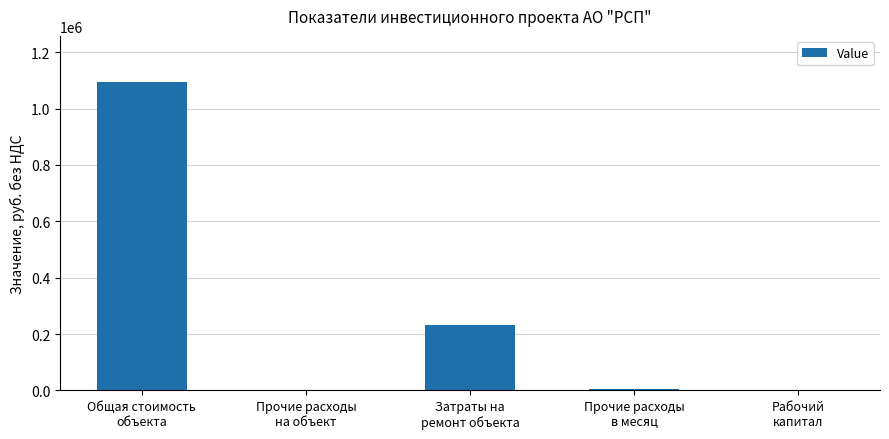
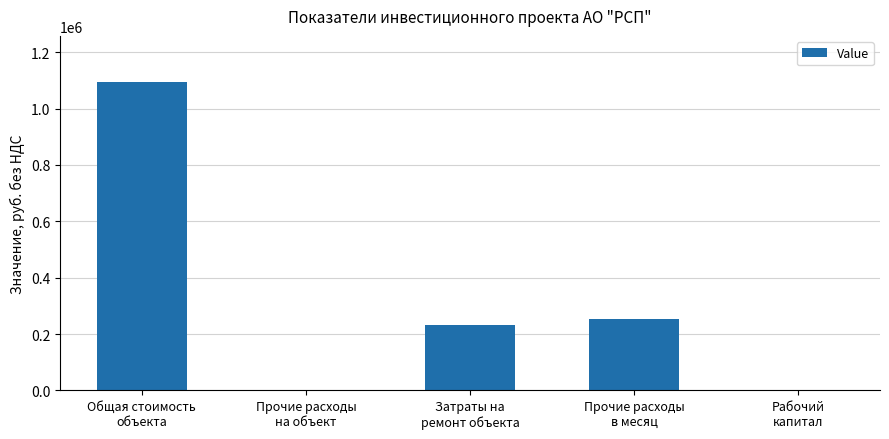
Прочие расходы в месяц: 10000 -> 250000
